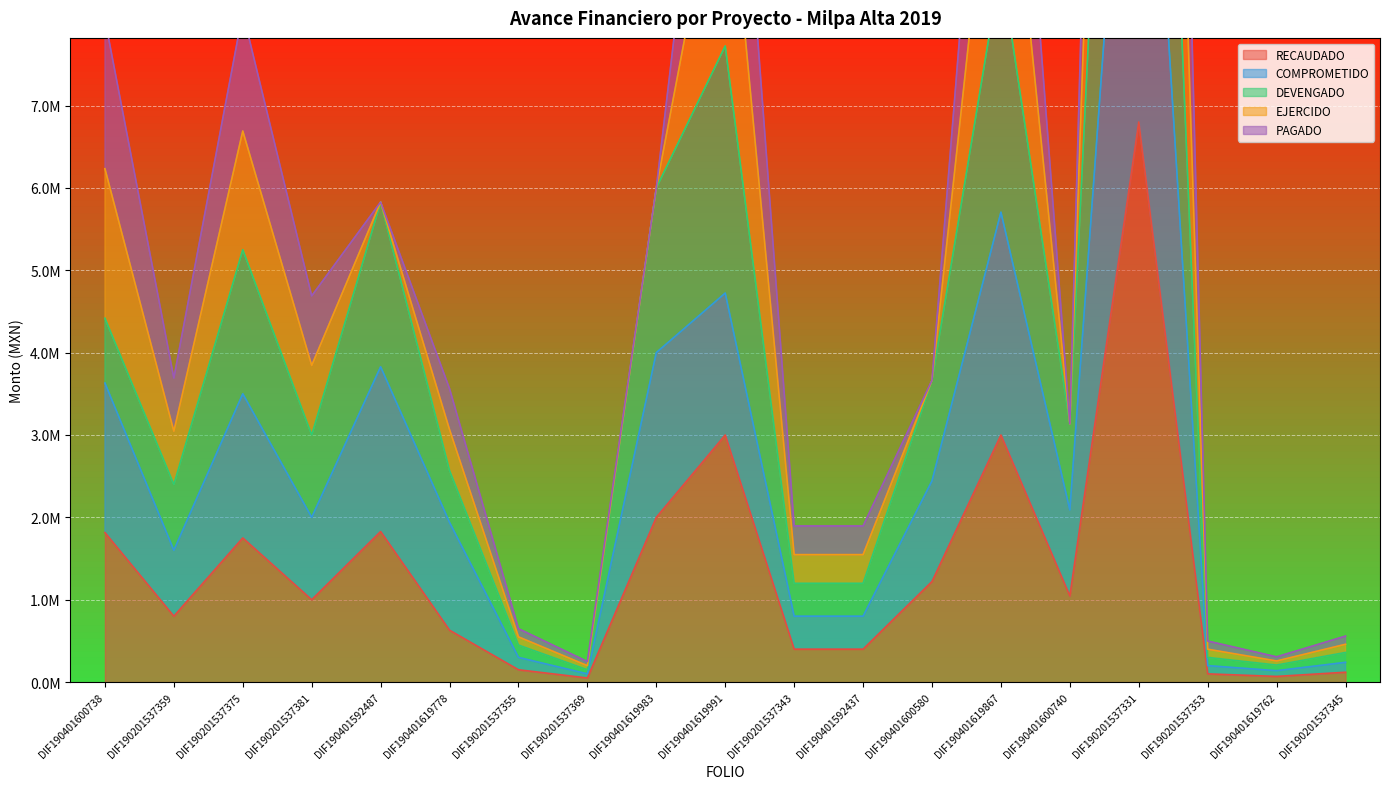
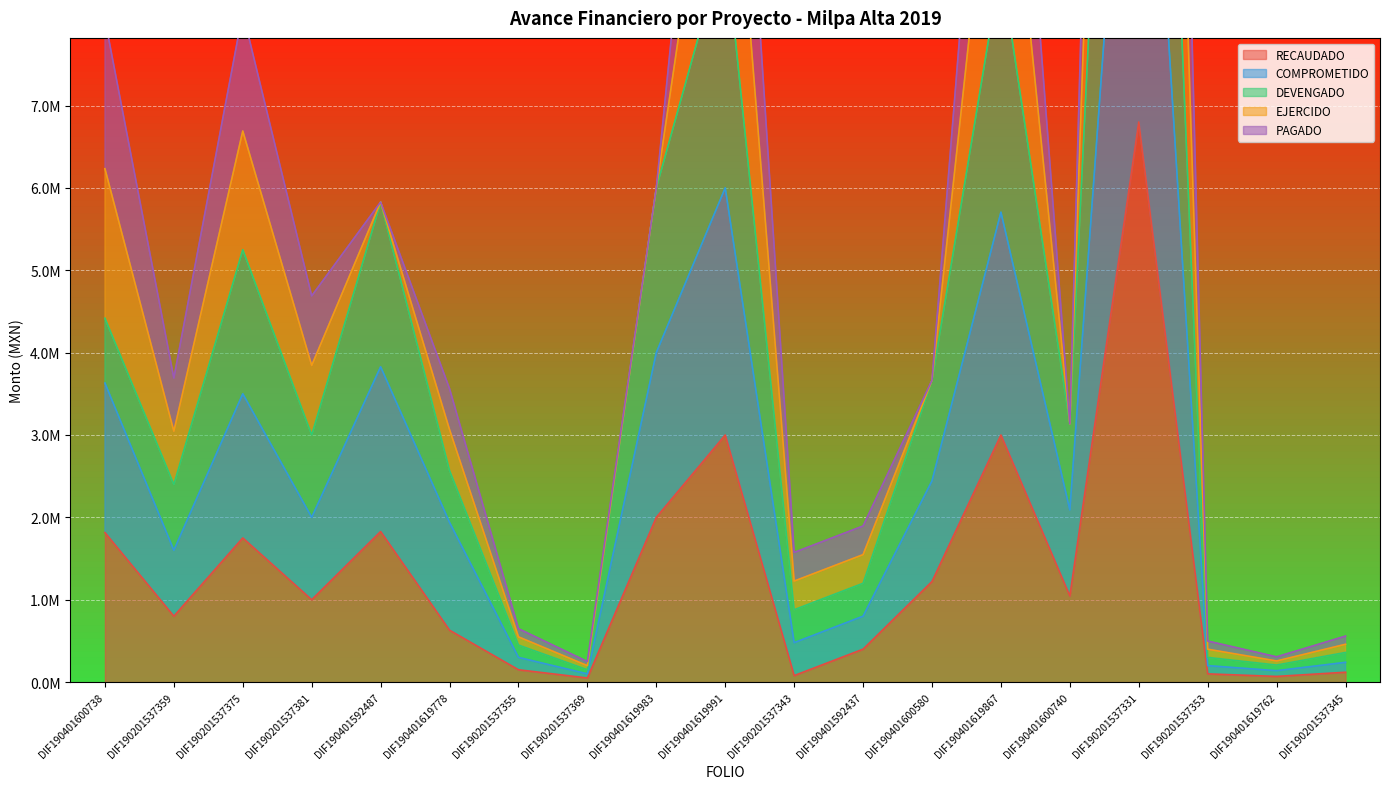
COMPROMETIDO, DIF190401619991: 1700000 -> 3000000
RECAUDADO, DIF190201537343: 400000 -> 100000
